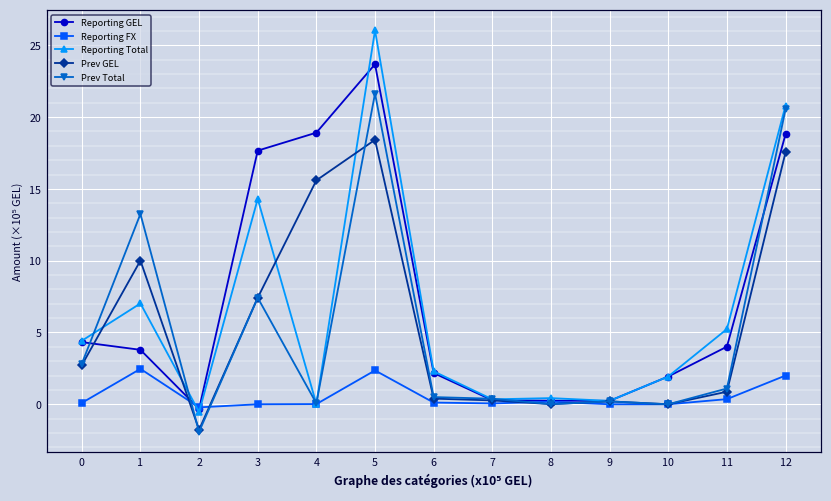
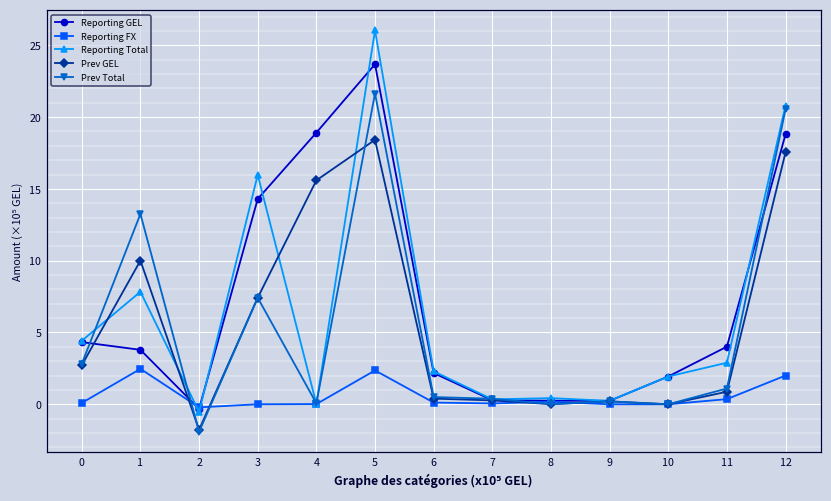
Reporting Total, 1: 7.0 -> 7.8
Reporting GEL, 3: 17.7 -> 14.3
Reporting Total, 3: 14.3 -> 16.0
Reporting Total, 11: 5.2 -> 2.9
